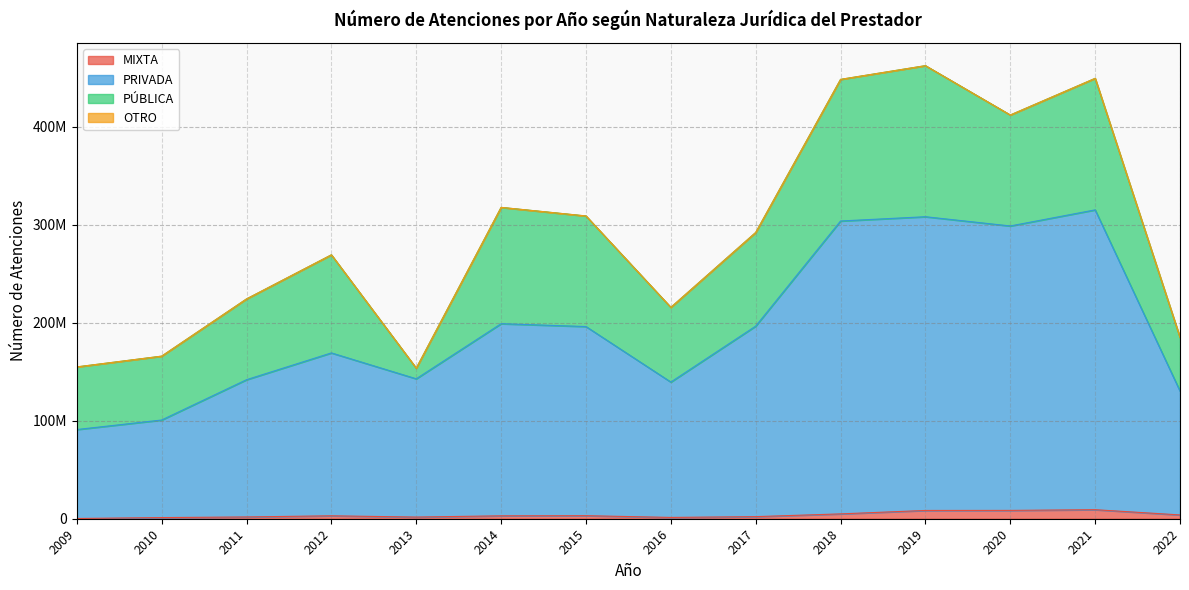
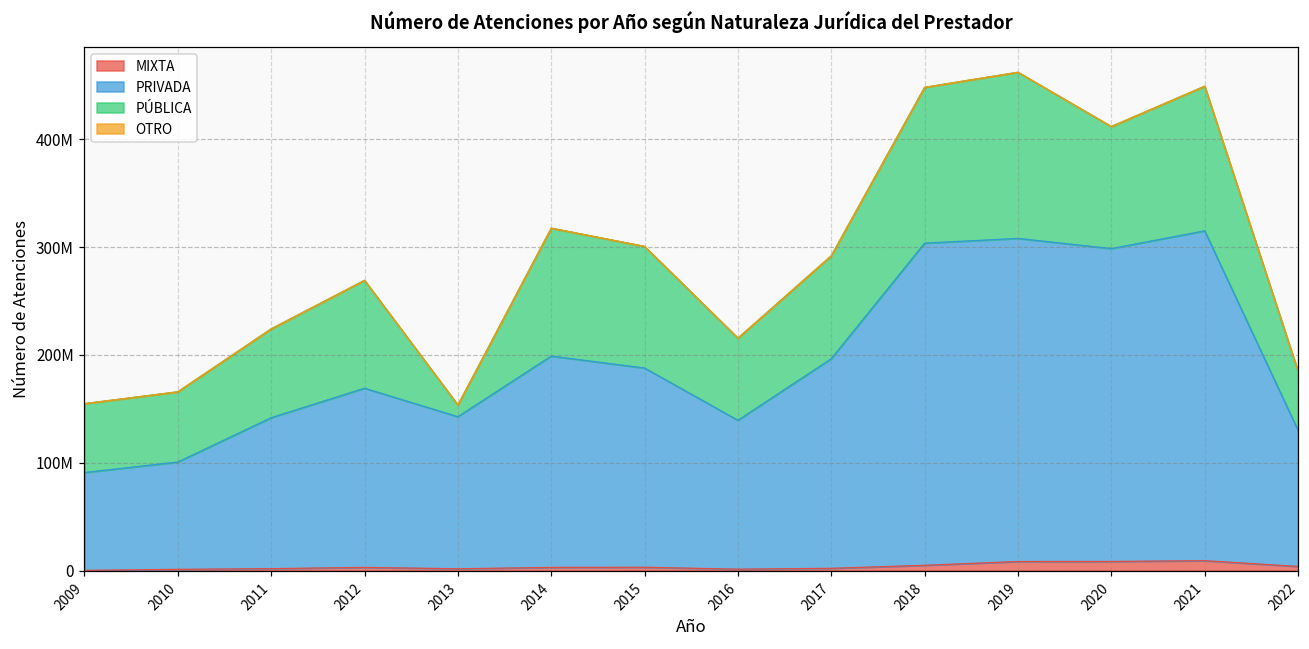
PRIVADA, 2015: 190000000 -> 180000000
